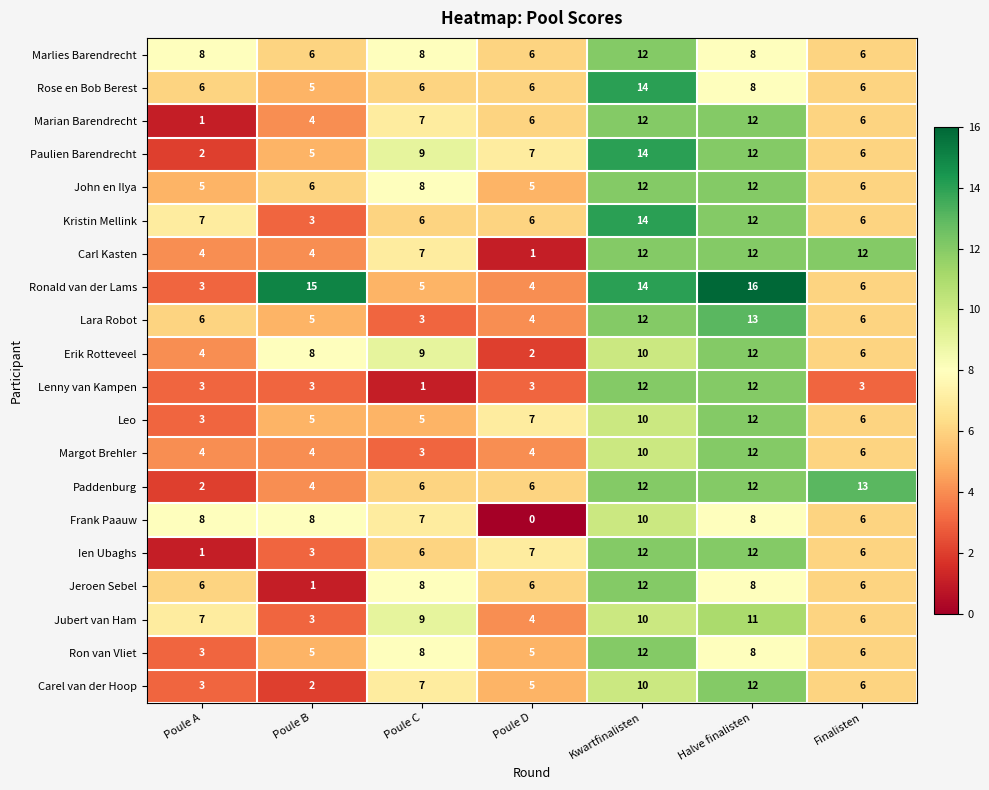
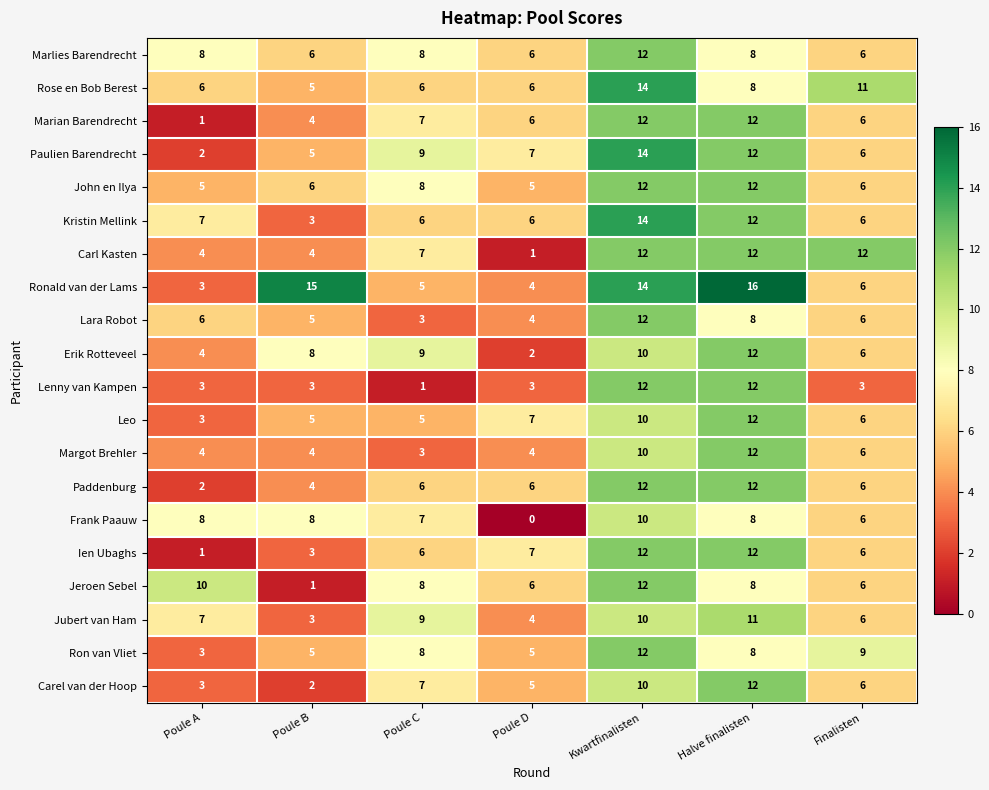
Rose en Bob Berest, Finalisten: 6 -> 11
Lara Robot, Halve finalisten: 13 -> 8
Paddenburg, Finalisten: 13 -> 6
Jeroen Sebel, Poule A: 6 -> 10
Ron van Vliet, Finalisten: 6 -> 9
